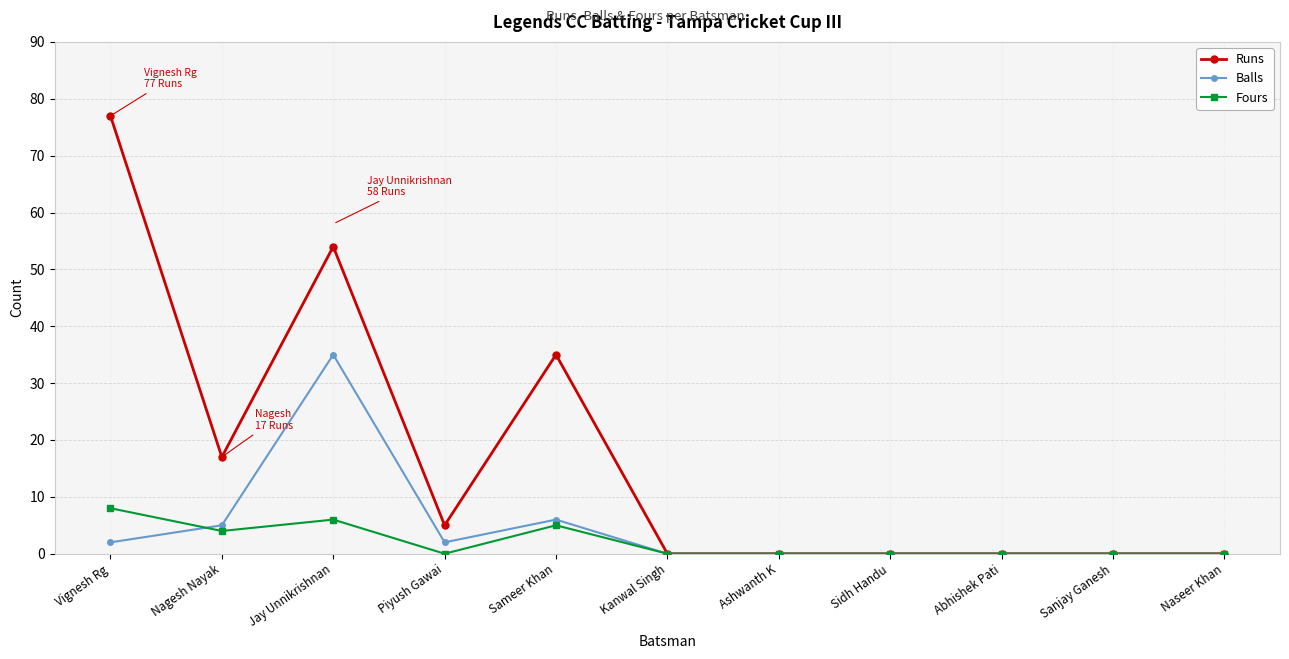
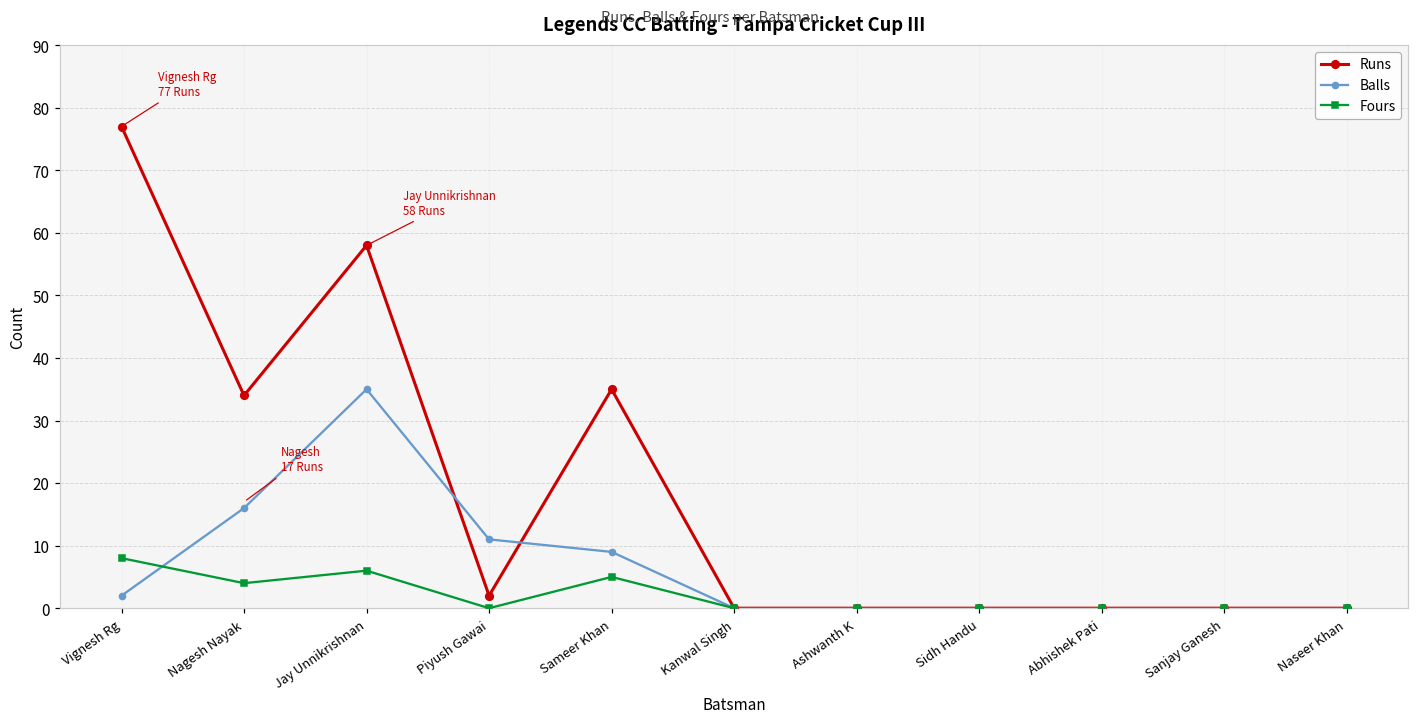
Runs, Nagesh Nayak: 17 -> 34
Balls, Nagesh Nayak: 5 -> 16
Runs, Jay Unnikrishnan: 54 -> 58
Runs, Piyush Gawai: 5 -> 2
Balls, Piyush Gawai: 2 -> 11
Balls, Sameer Khan: 6 -> 9
